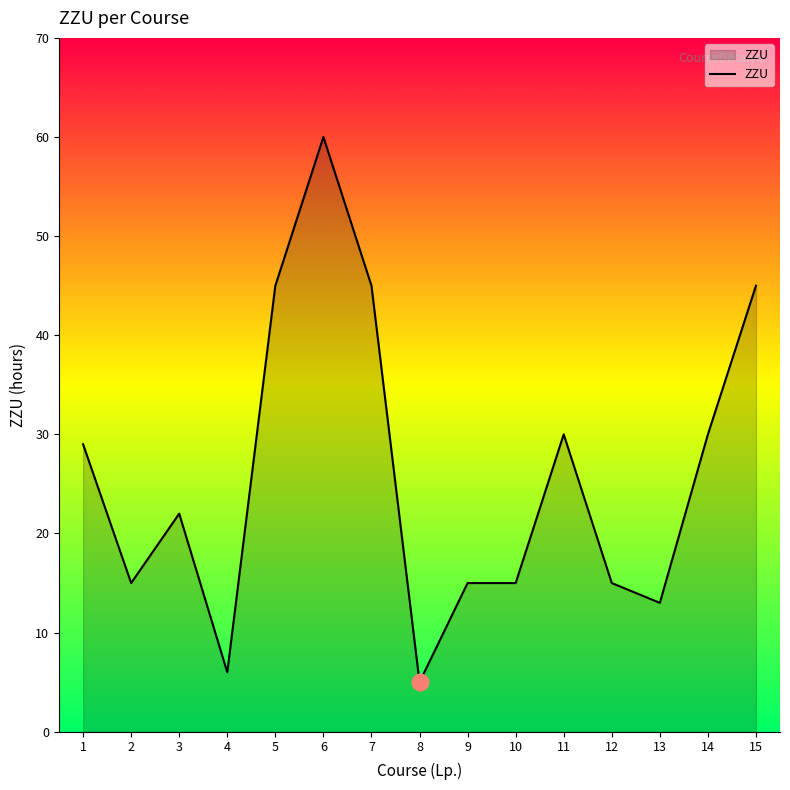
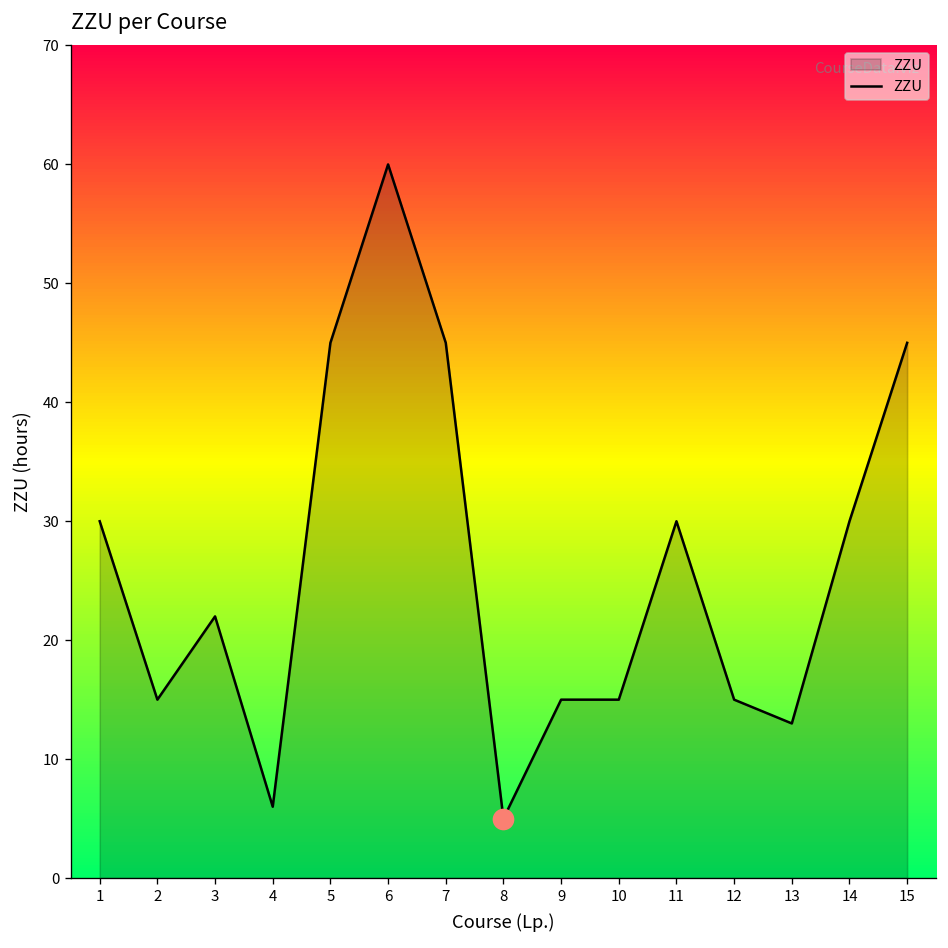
ZZU, 1: 29 -> 30
